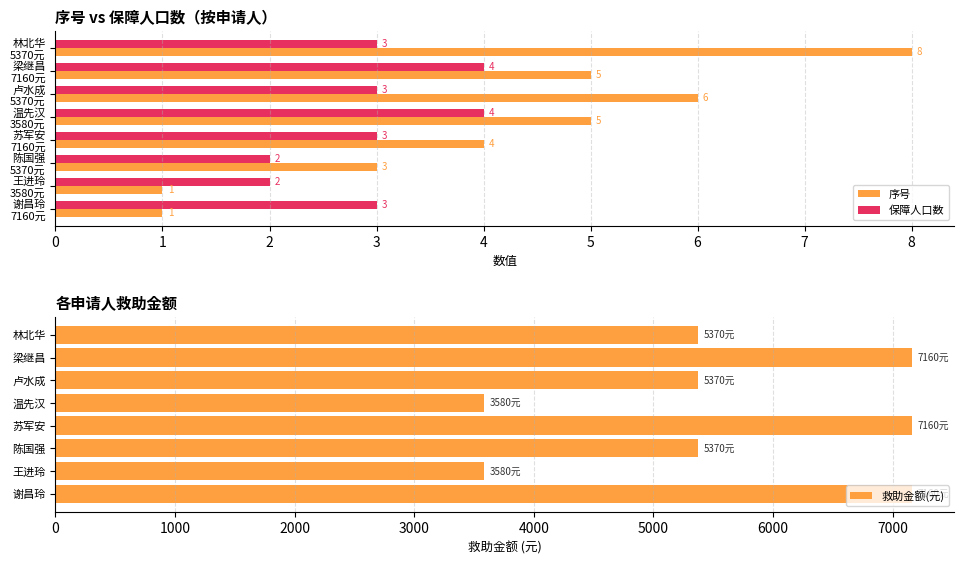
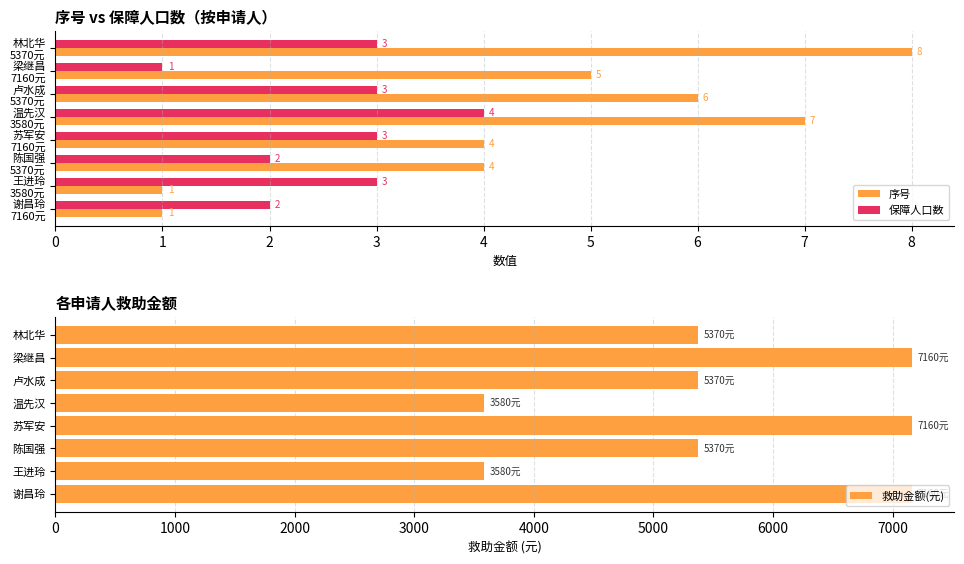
序号 vs 保障人口数（按申请人）, 保障人口数, 梁继昌 7160元: 4 -> 1
序号 vs 保障人口数（按申请人）, 序号, 温先汉 3580元: 5 -> 7
序号 vs 保障人口数（按申请人）, 序号, 陈国强 5370元: 3 -> 4
序号 vs 保障人口数（按申请人）, 保障人口数, 王进玲 3580元: 2 -> 3
序号 vs 保障人口数（按申请人）, 保障人口数, 谢昌玲 7160元: 3 -> 2
